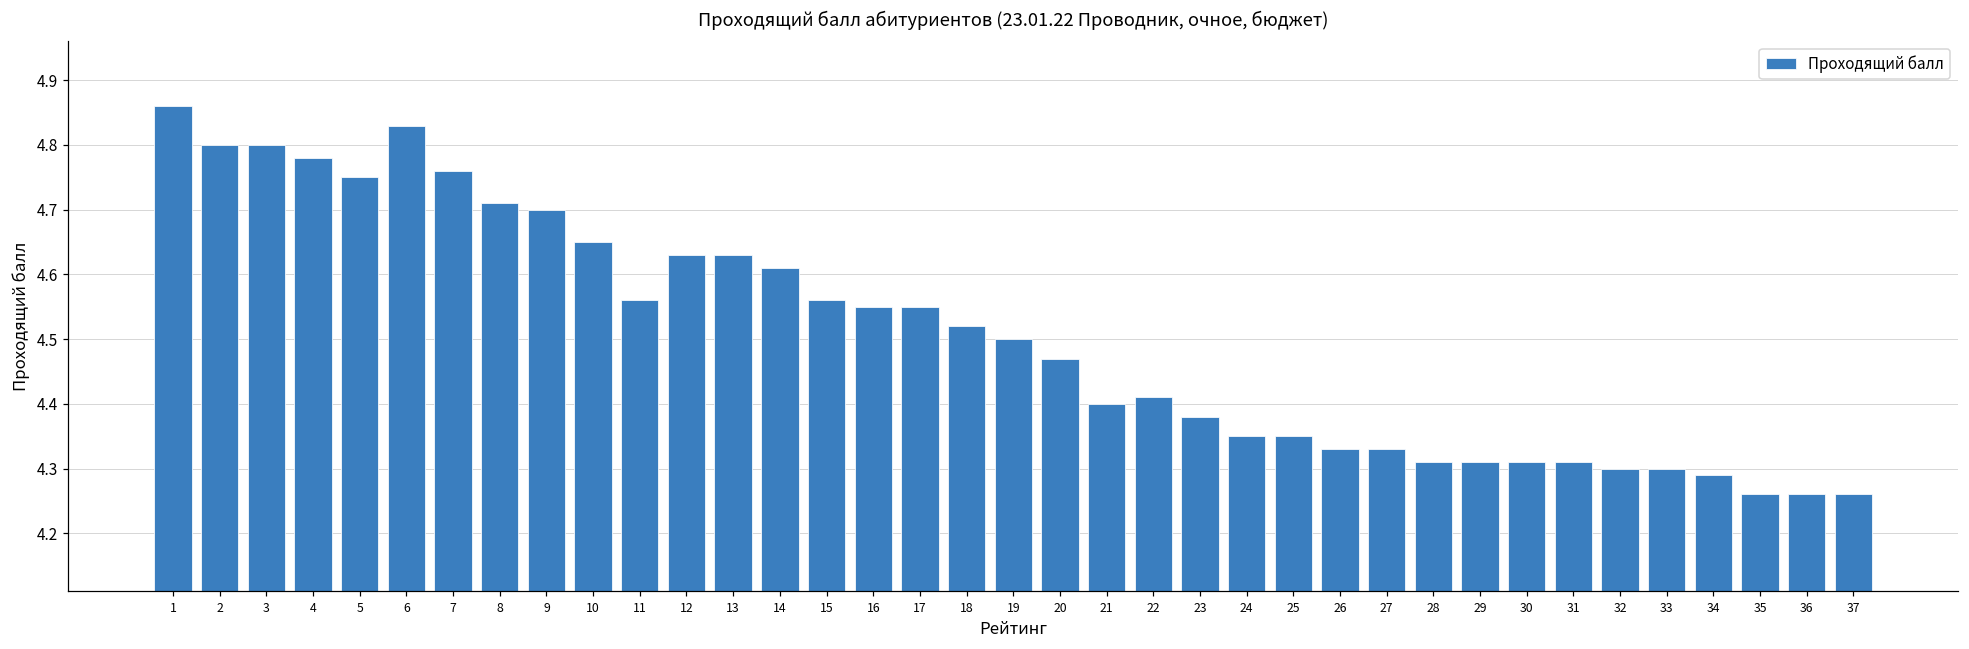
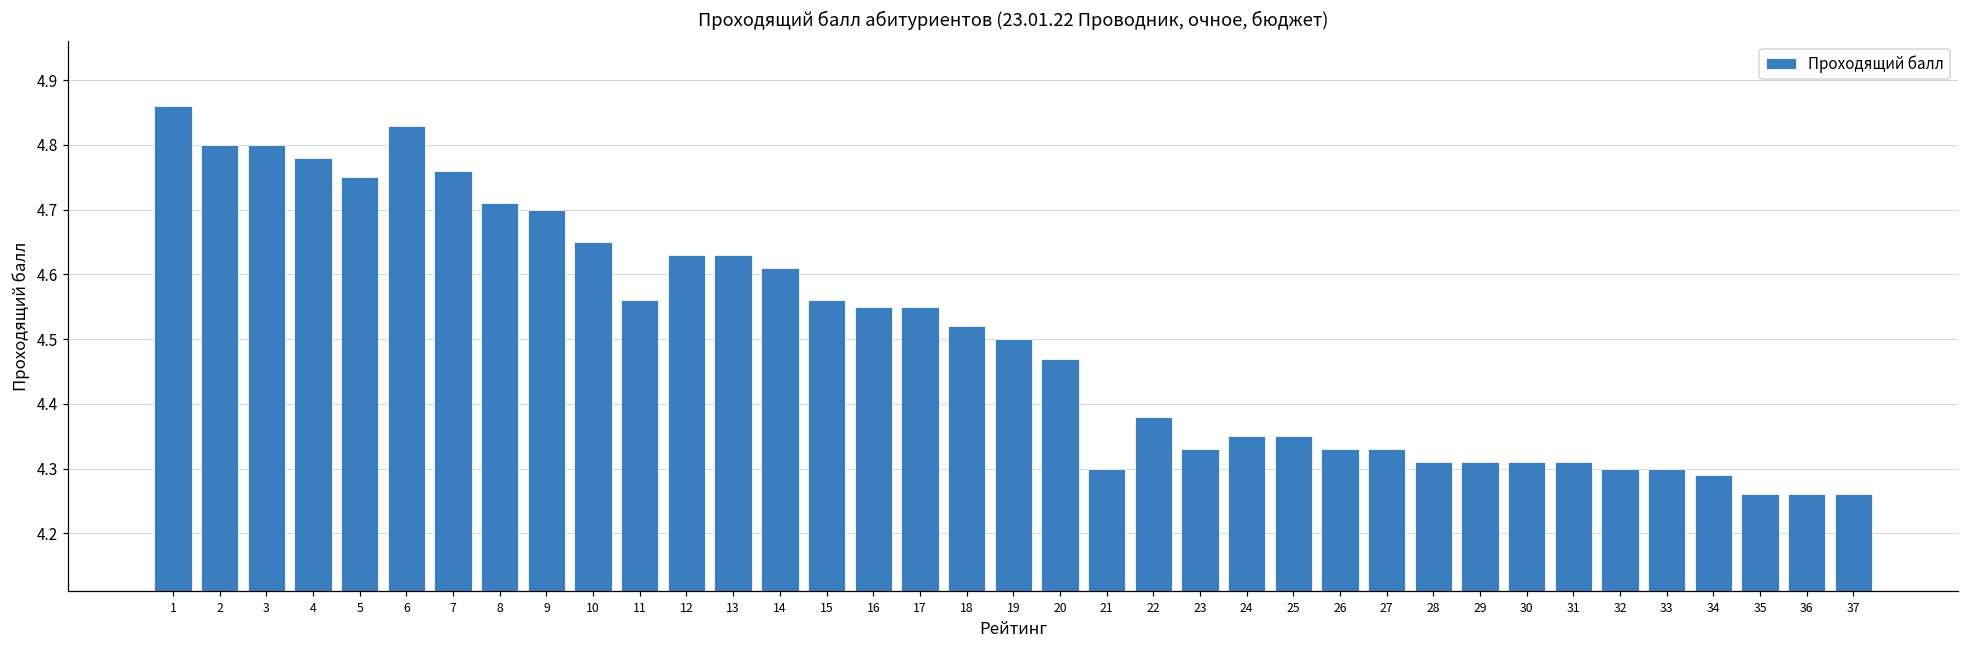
21: 4.4 -> 4.3
22: 4.41 -> 4.38
23: 4.38 -> 4.33
